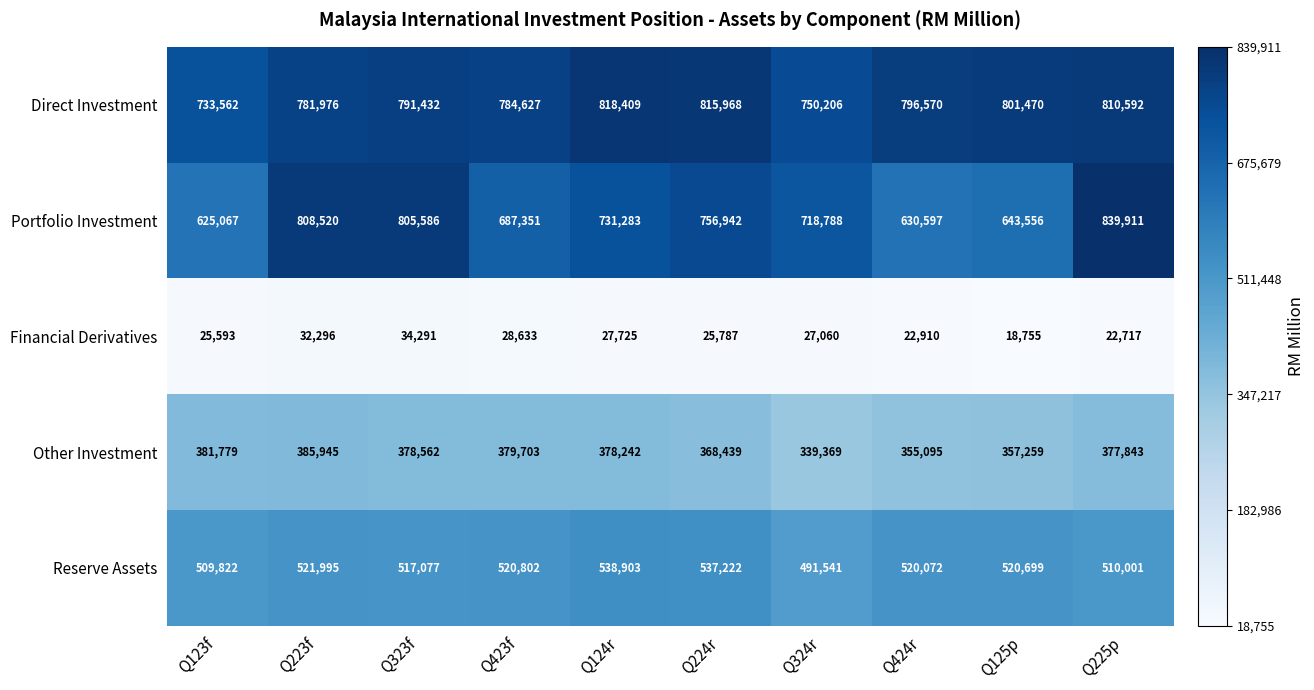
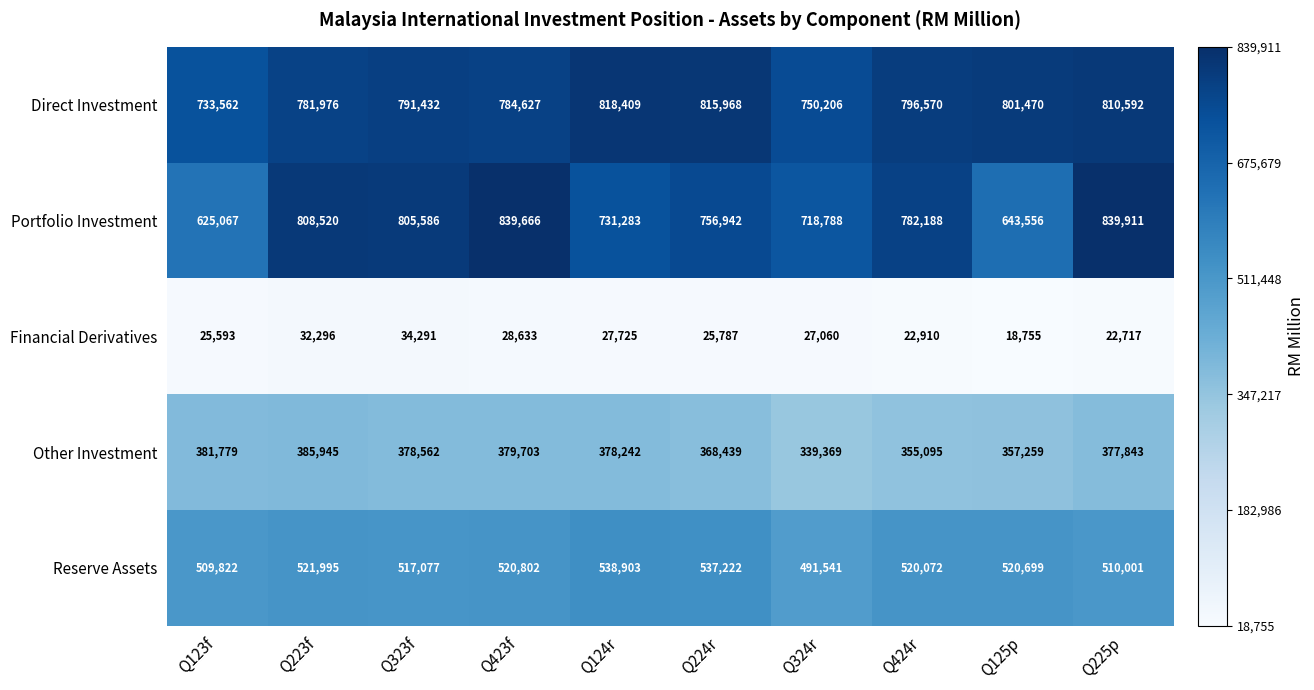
Portfolio Investment, Q423f: 687,351 -> 839,666
Portfolio Investment, Q424r: 630,597 -> 782,188
